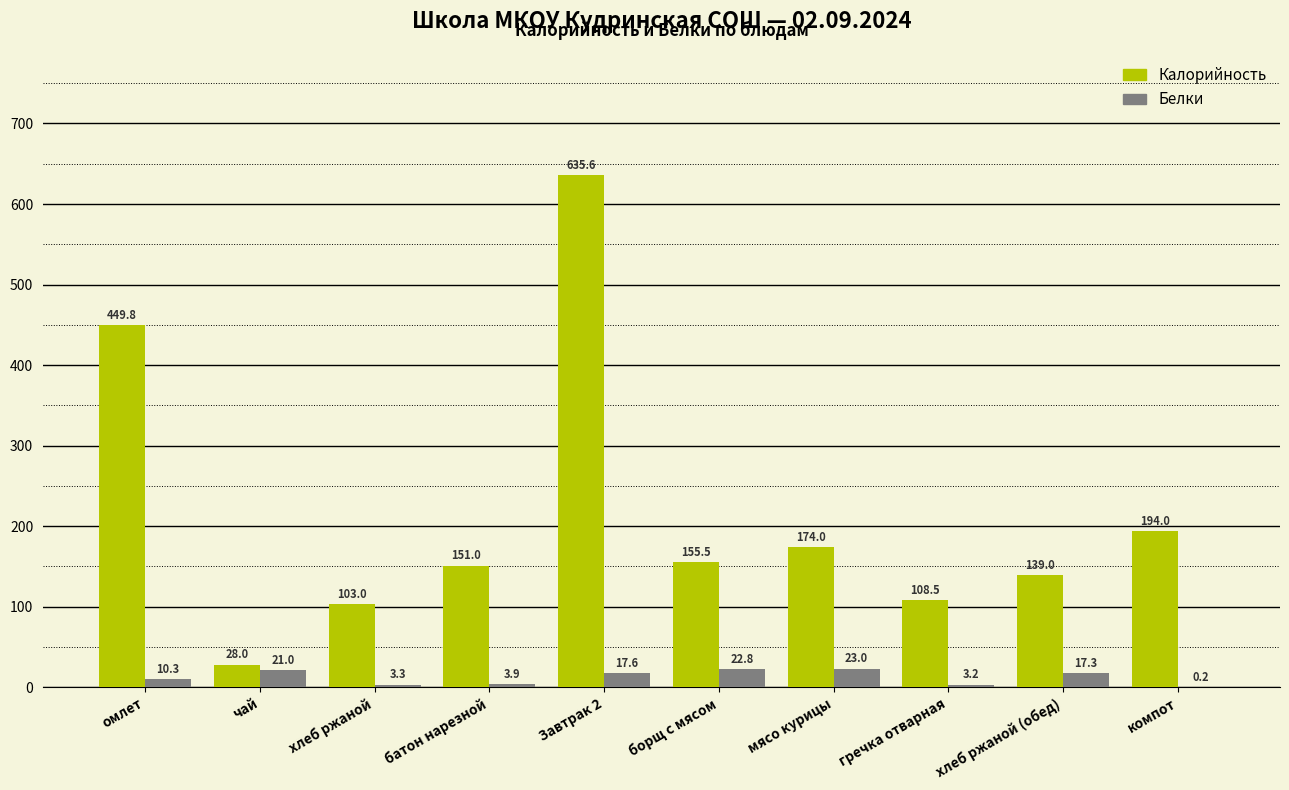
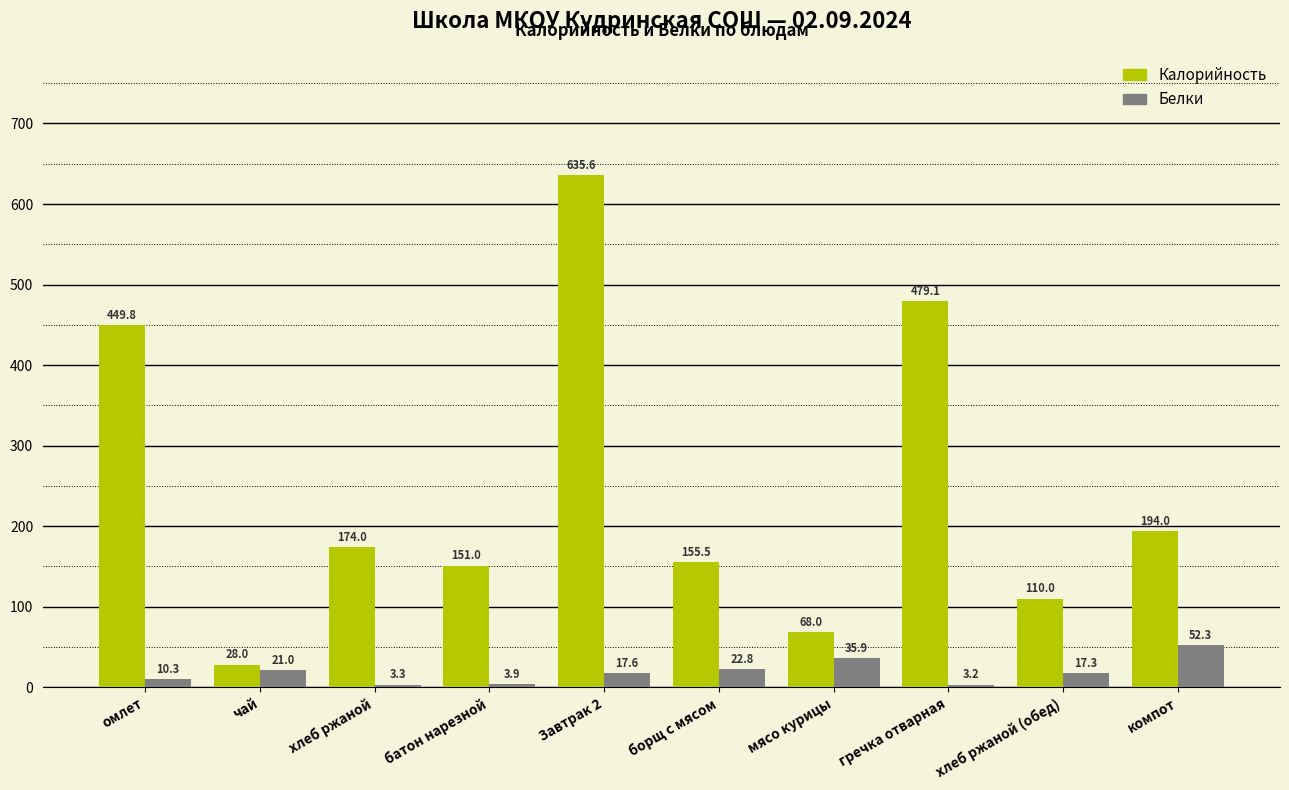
Калорийность, хлеб ржаной: 103.0 -> 174.0
Калорийность, мясо курицы: 174.0 -> 68.0
Белки, мясо курицы: 23.0 -> 35.9
Калорийность, гречка отварная: 108.5 -> 479.1
Калорийность, хлеб ржаной (обед): 139.0 -> 110.0
Белки, компот: 0.2 -> 52.3
